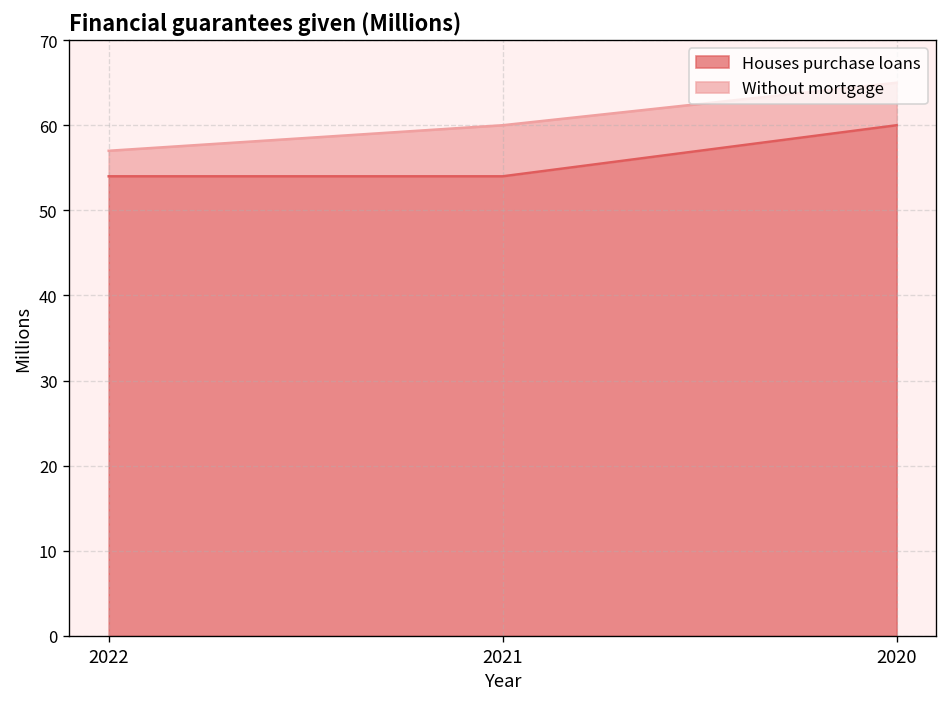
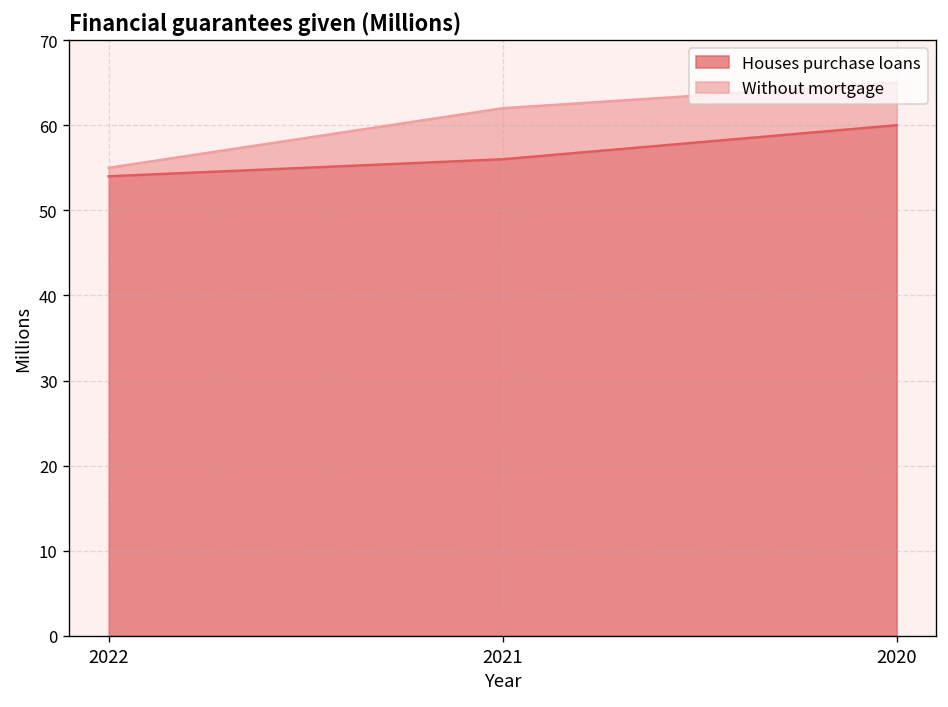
Without mortgage, 2022: 3 -> 1
Houses purchase loans, 2021: 54 -> 56
